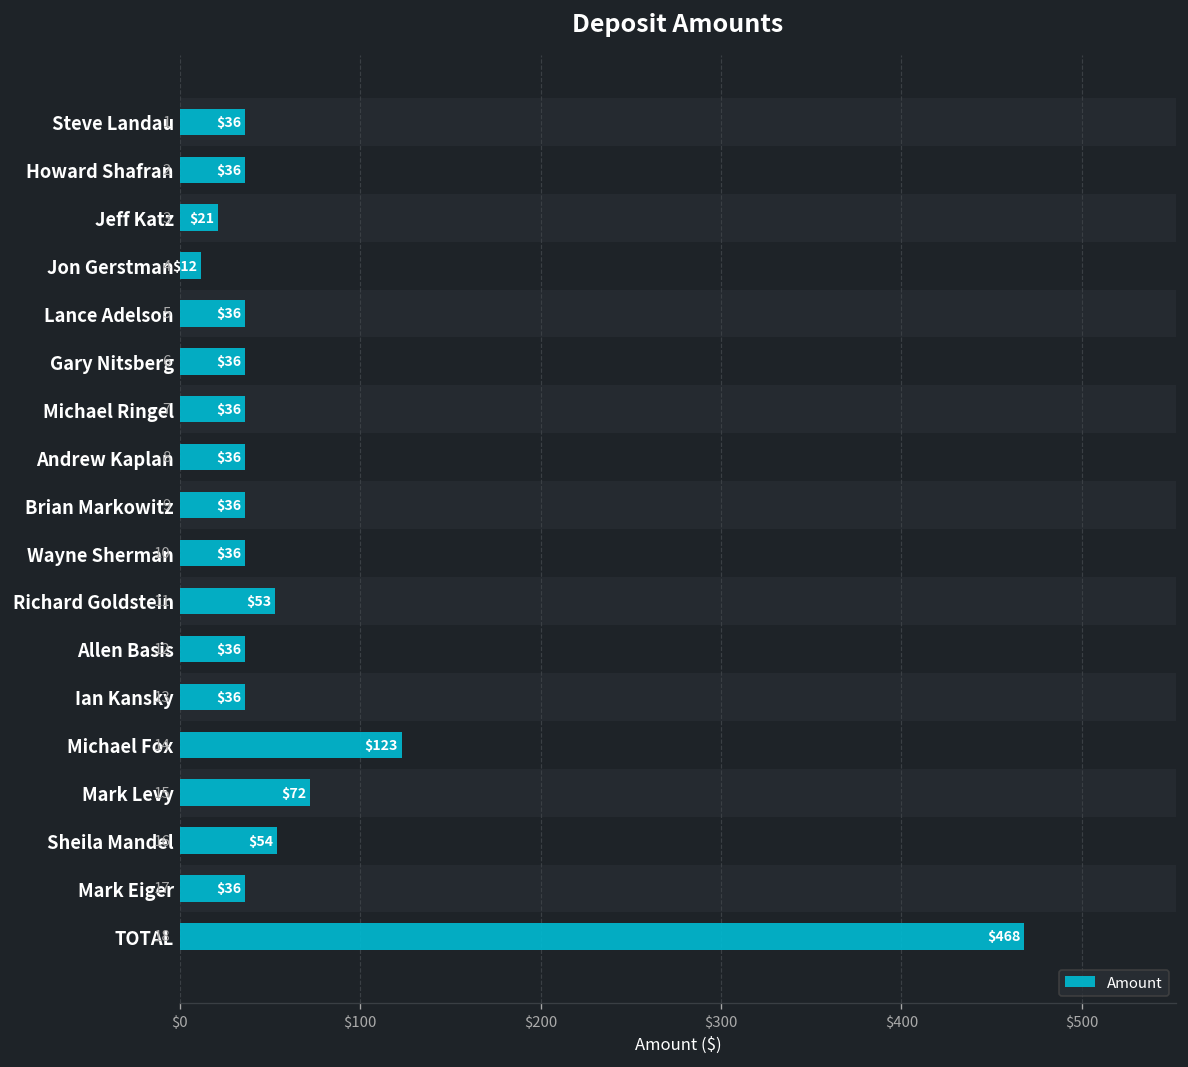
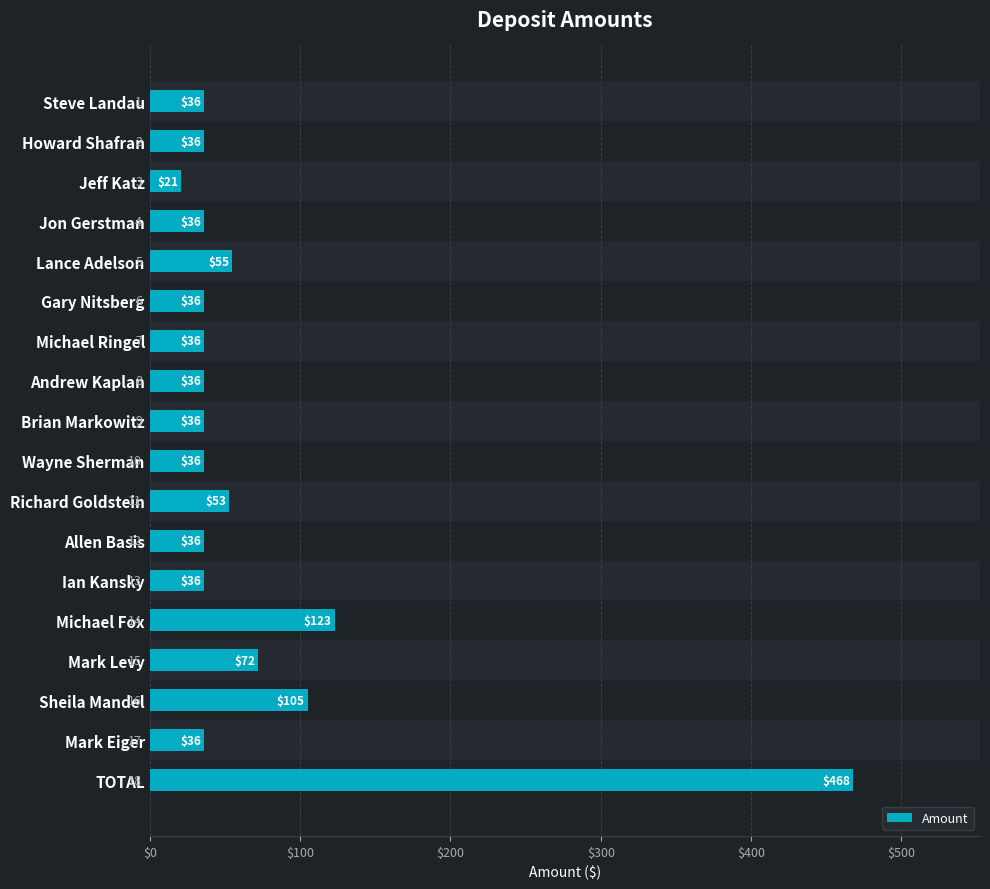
Jon Gerstman: $12 -> $36
Lance Adelson: $36 -> $55
Sheila Mandel: $54 -> $105
